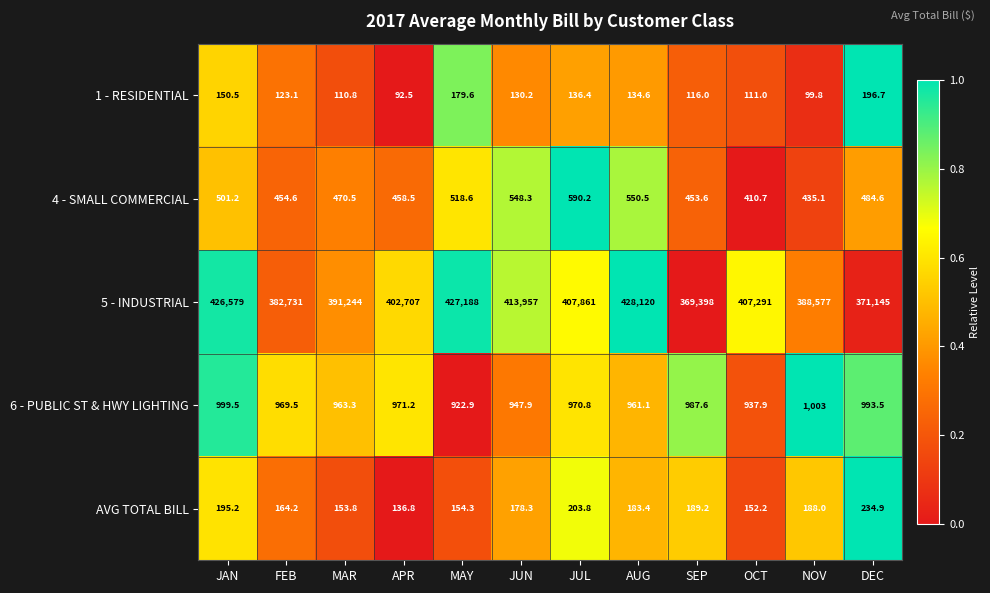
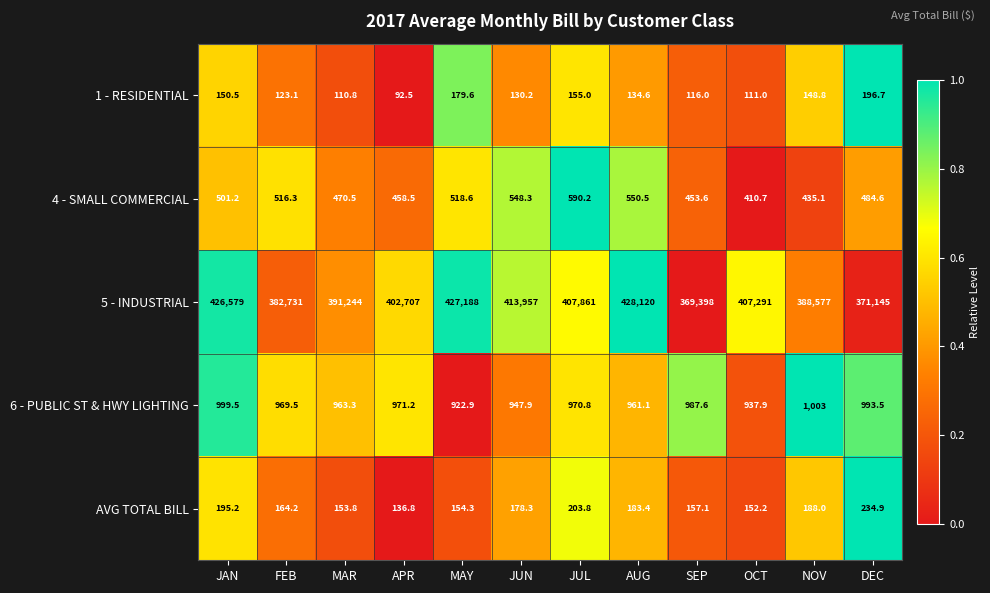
1 - RESIDENTIAL, JUL: 136.4 -> 155.0
1 - RESIDENTIAL, NOV: 99.8 -> 148.8
4 - SMALL COMMERCIAL, FEB: 454.6 -> 516.3
AVG TOTAL BILL, SEP: 189.2 -> 157.1
